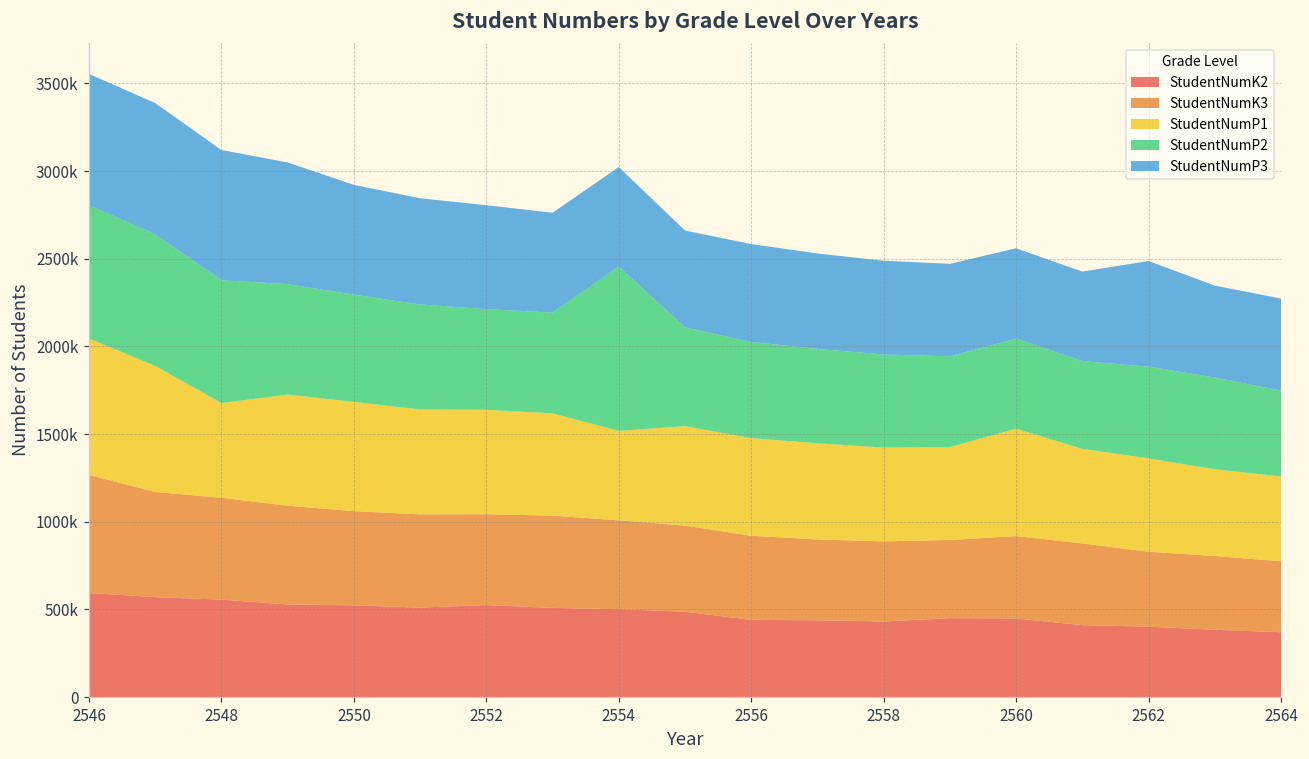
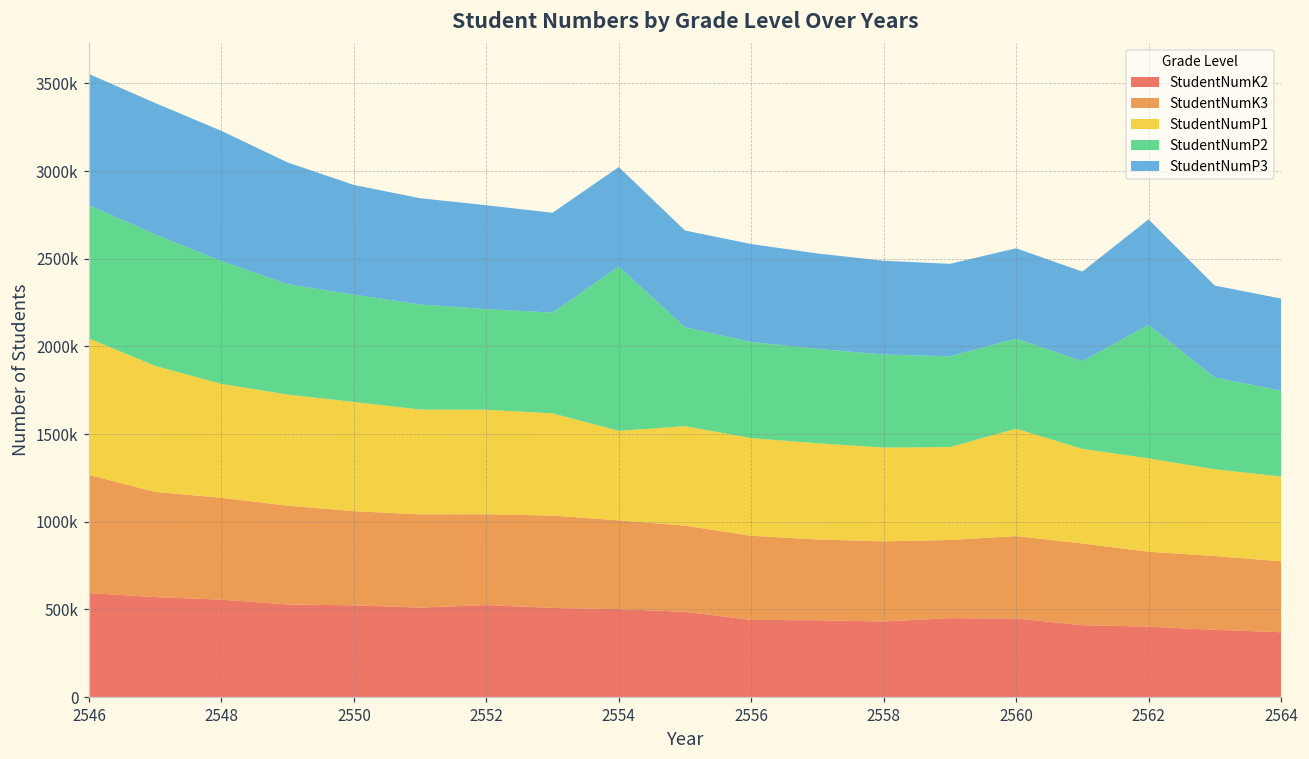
StudentNumP1, 2548: 540000 -> 650000
StudentNumP2, 2562: 520000 -> 760000
